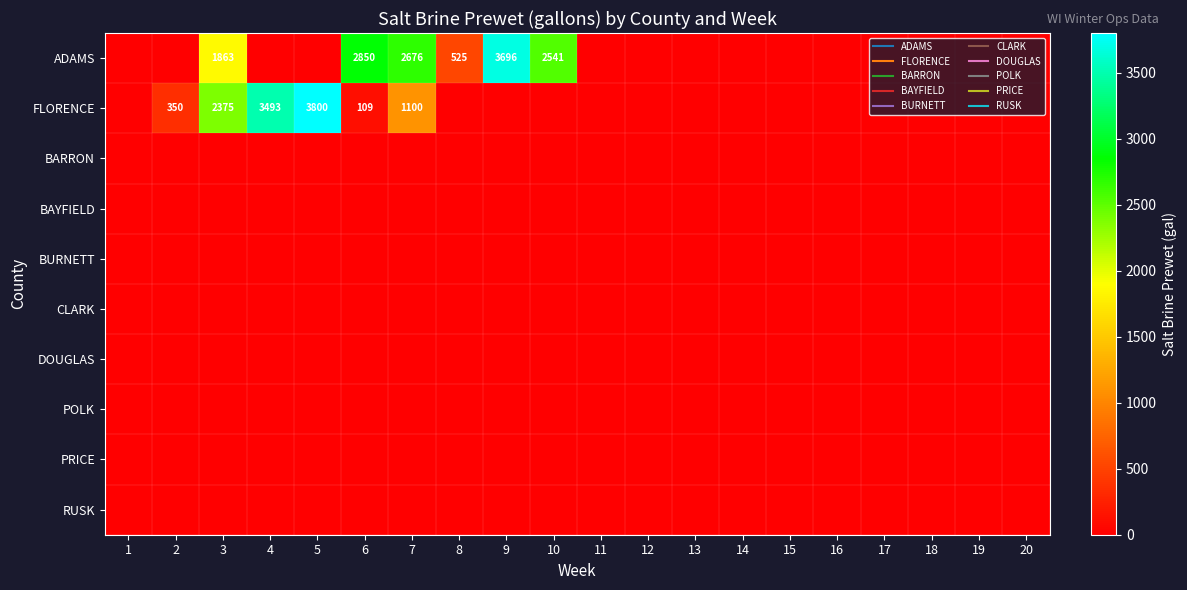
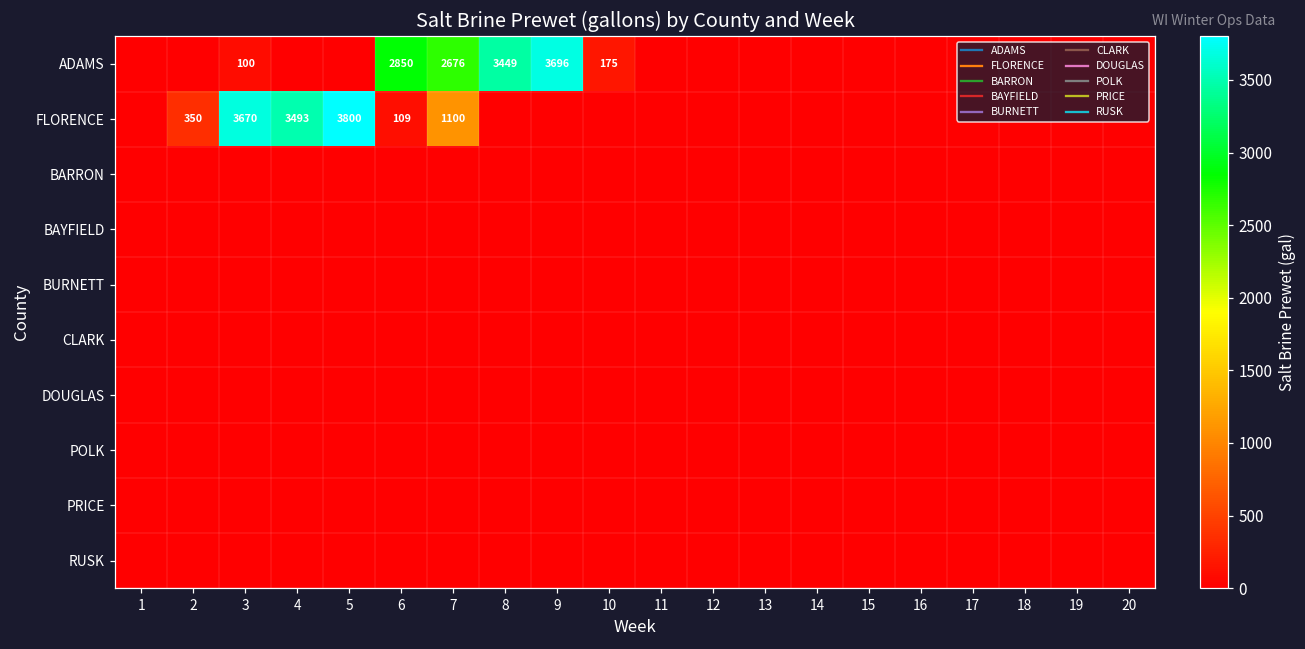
ADAMS, 3: 1863 -> 100
ADAMS, 8: 525 -> 3449
ADAMS, 10: 2541 -> 175
FLORENCE, 3: 2375 -> 3670
